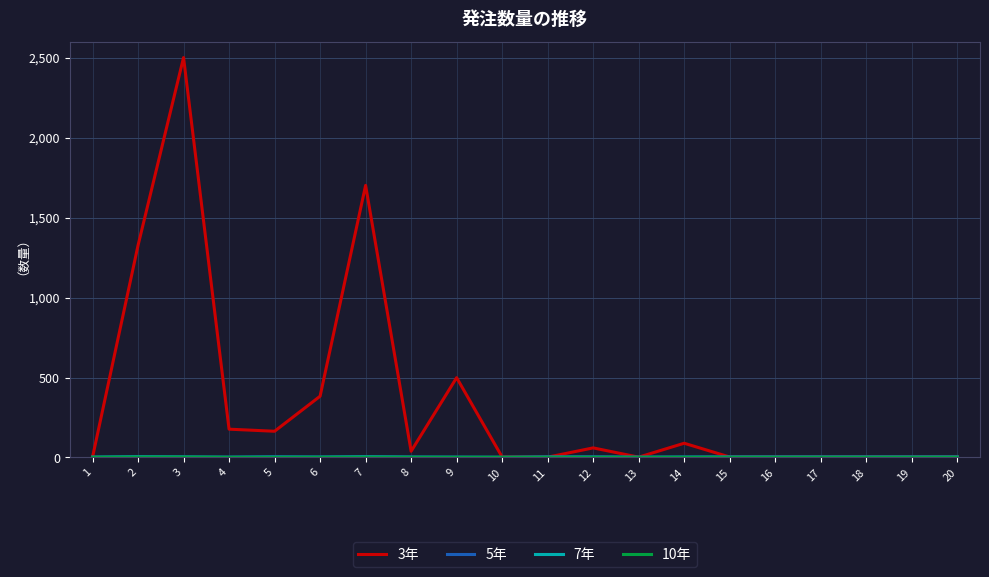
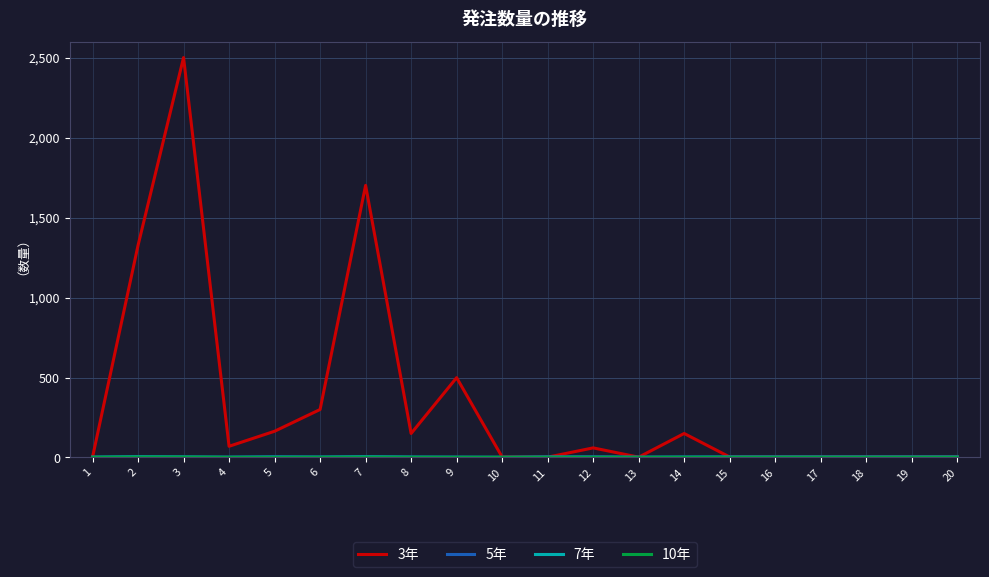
3年, 4: 180 -> 70
3年, 6: 380 -> 300
3年, 8: 40 -> 150
3年, 14: 90 -> 150
